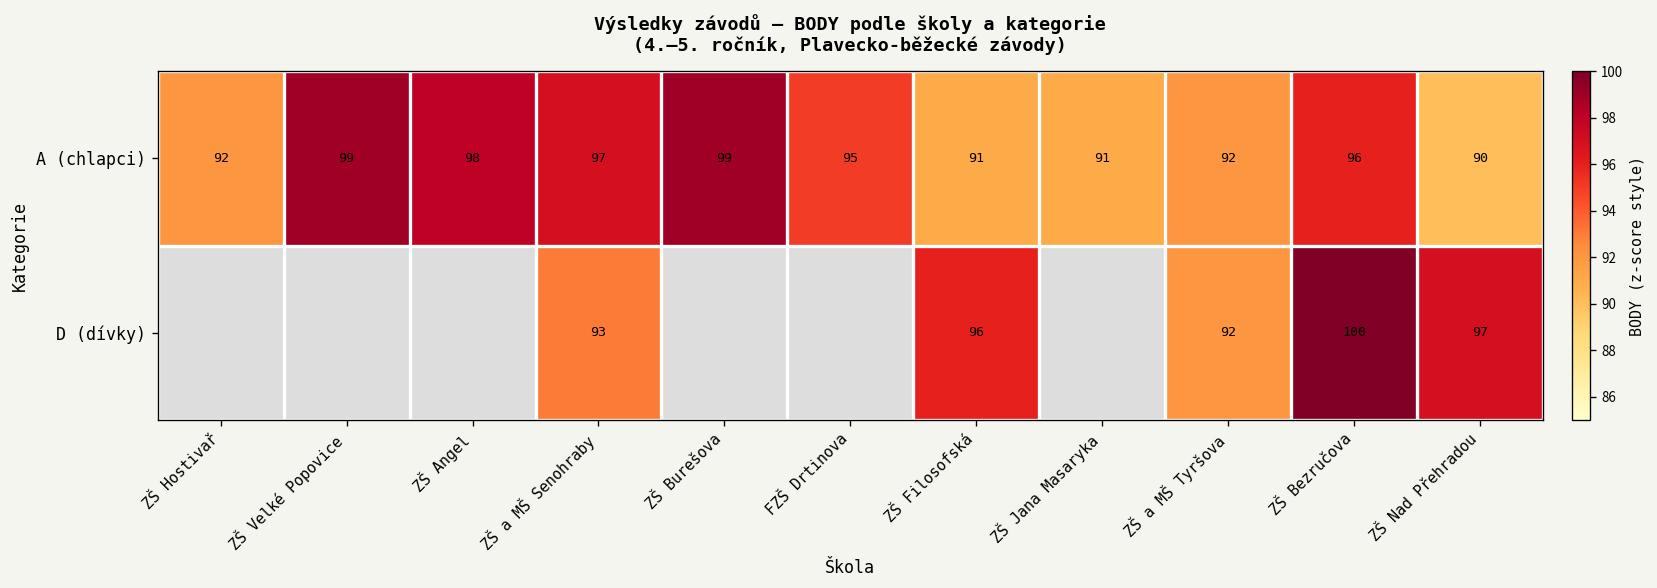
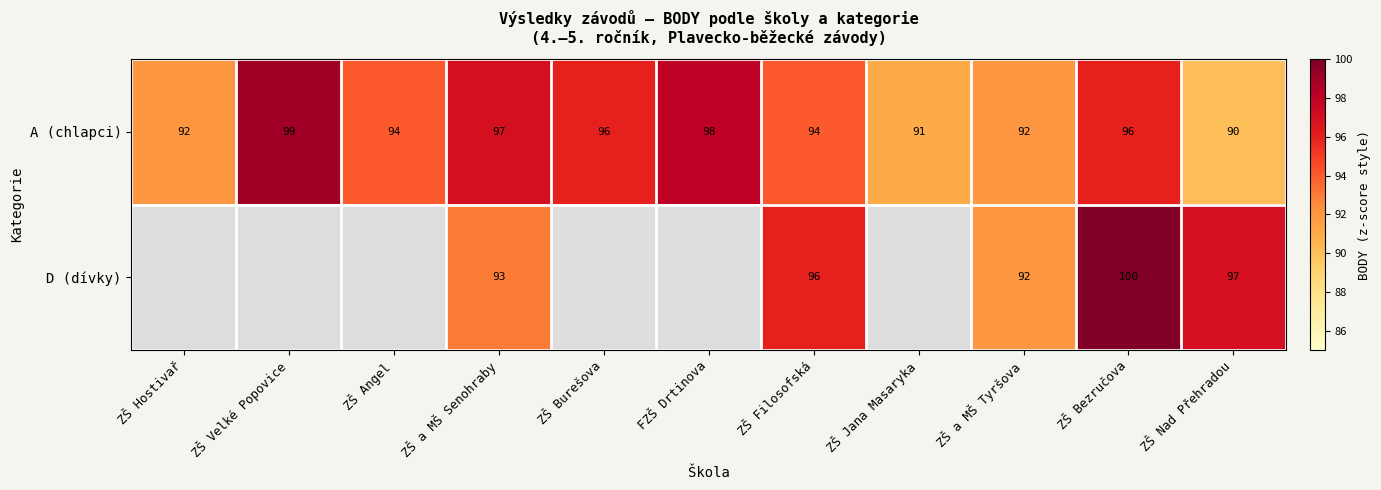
A (chlapci), ZŠ Angel: 98 -> 94
A (chlapci), ZŠ Burešova: 99 -> 96
A (chlapci), FZŠ Drtinova: 95 -> 98
A (chlapci), ZŠ Filosofská: 91 -> 94
